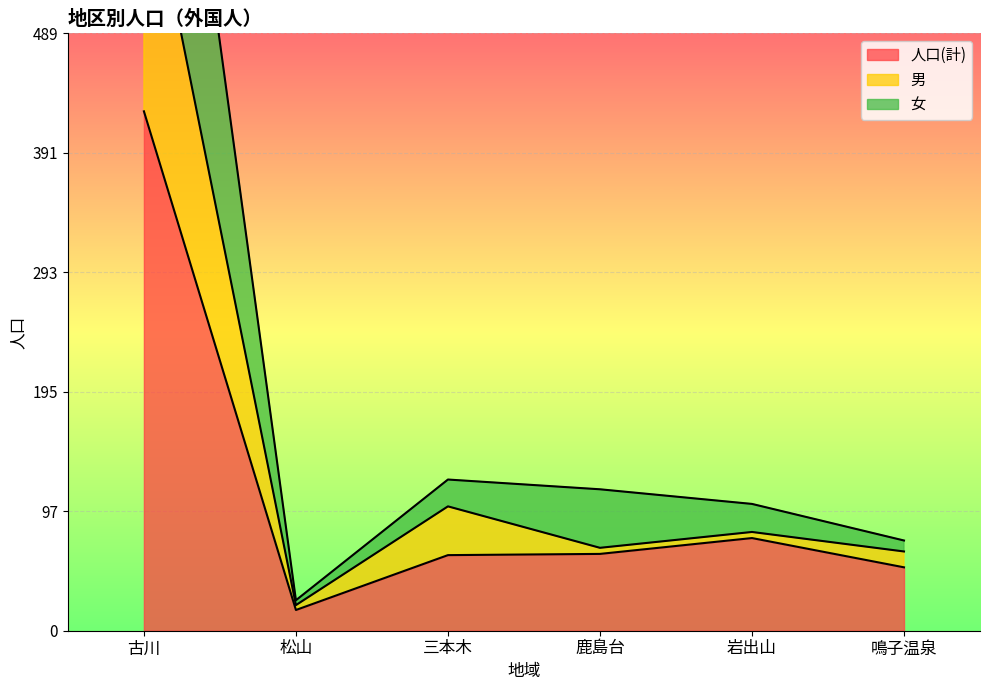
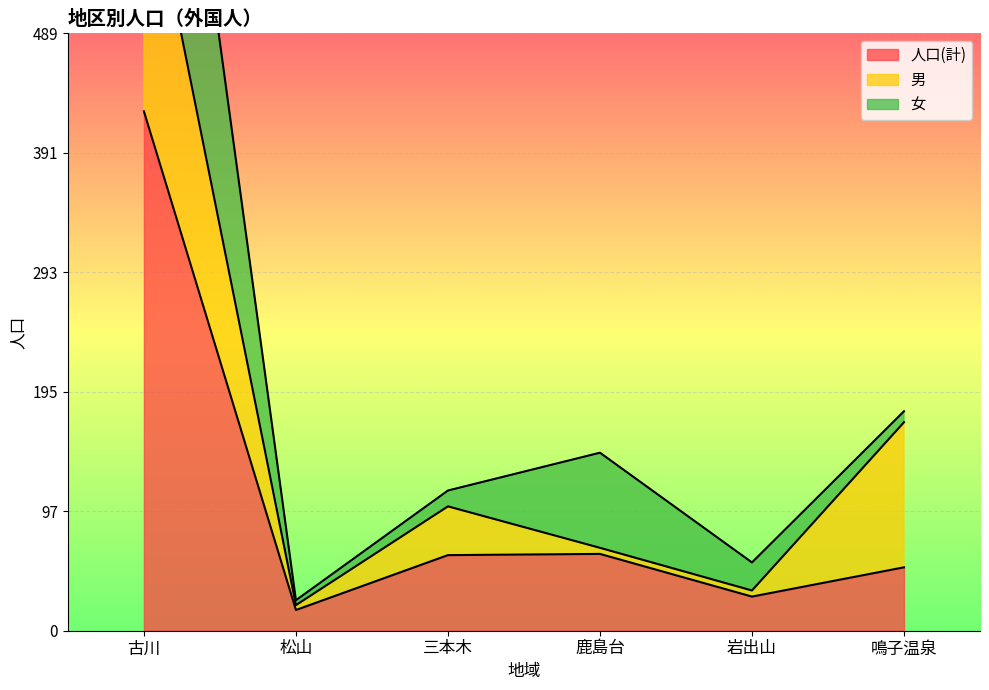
女, 三本木: 22 -> 13
女, 鹿島台: 48 -> 78
人口(計), 岩出山: 76 -> 28
男, 鳴子温泉: 13 -> 119
